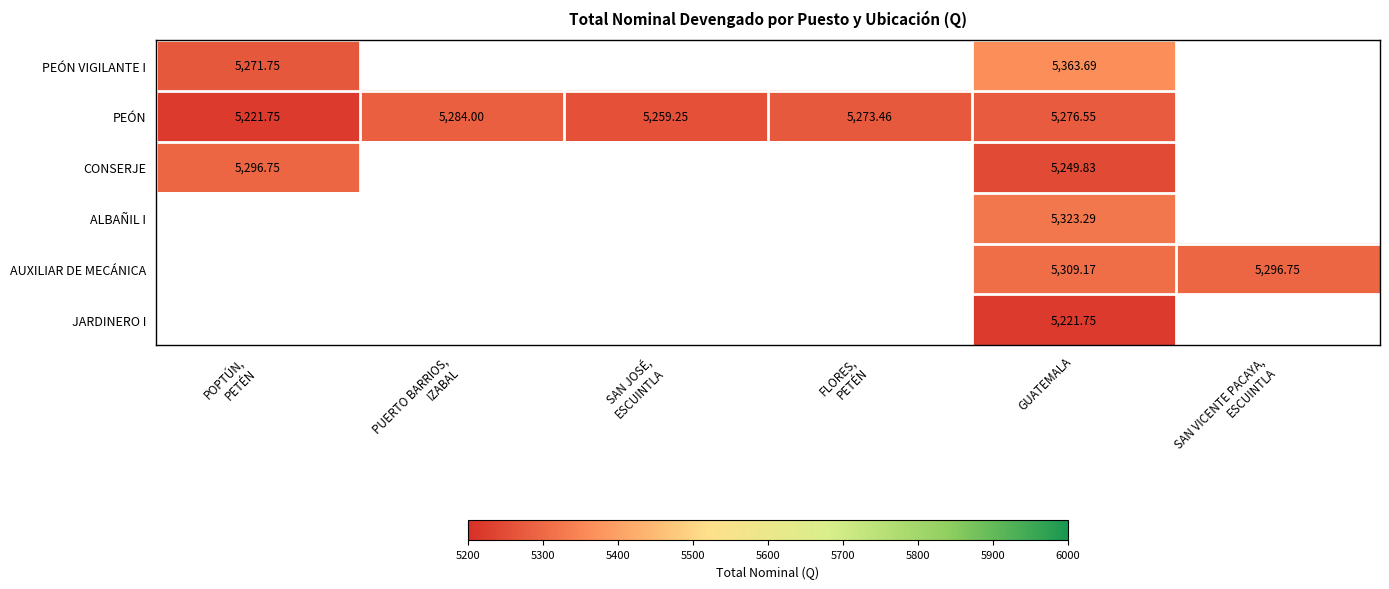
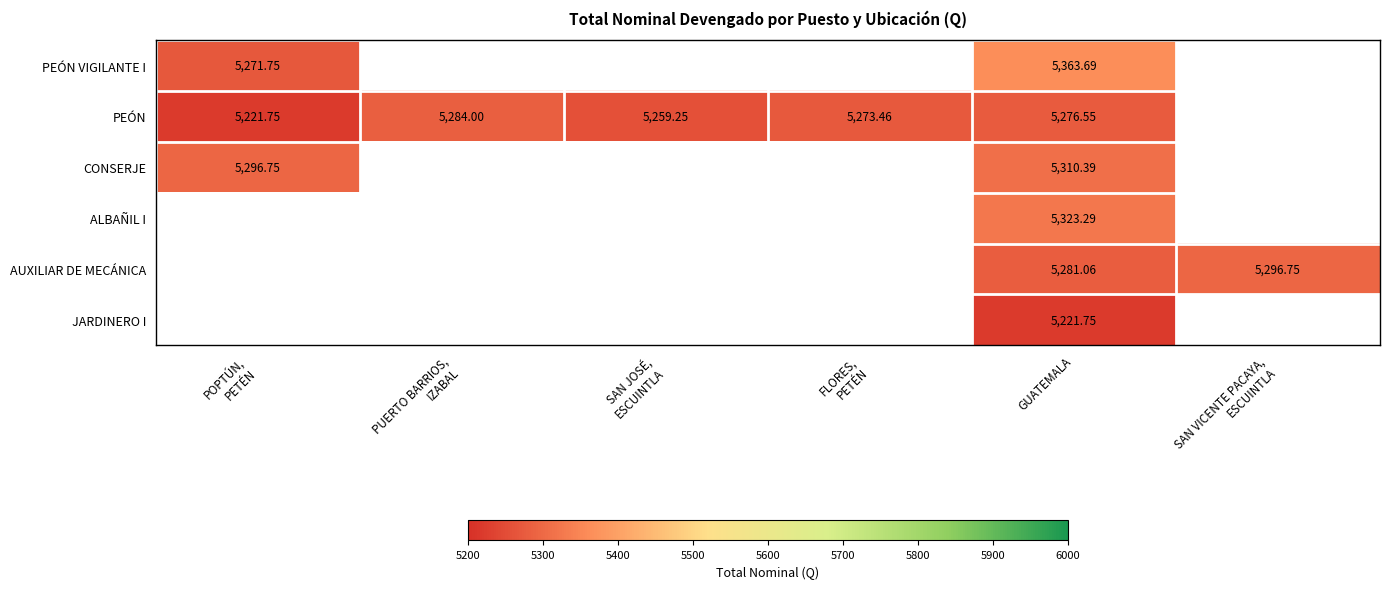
CONSERJE, GUATEMALA: 5,249.83 -> 5,310.39
AUXILIAR DE MECÁNICA, GUATEMALA: 5,309.17 -> 5,281.06
